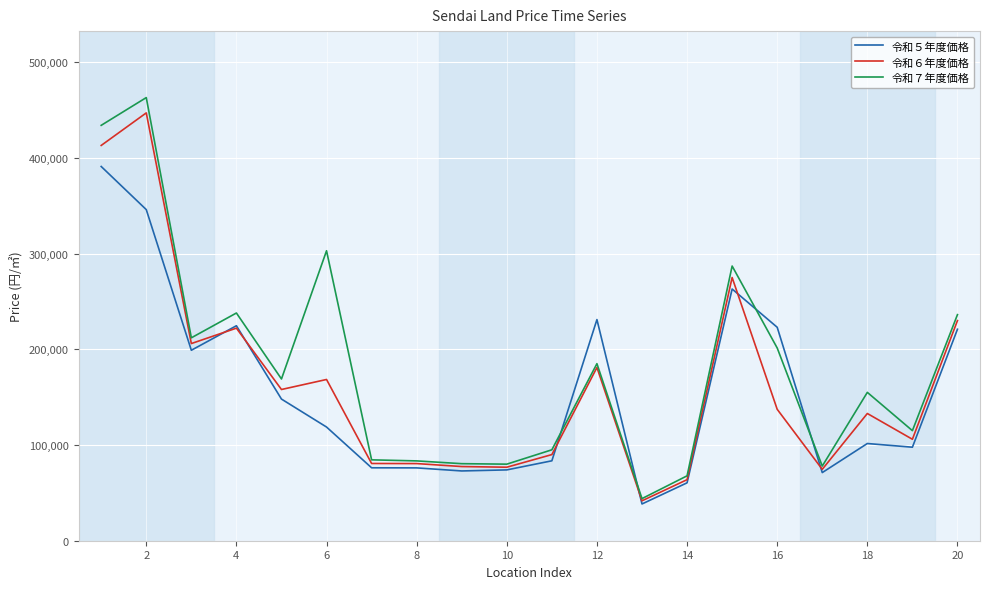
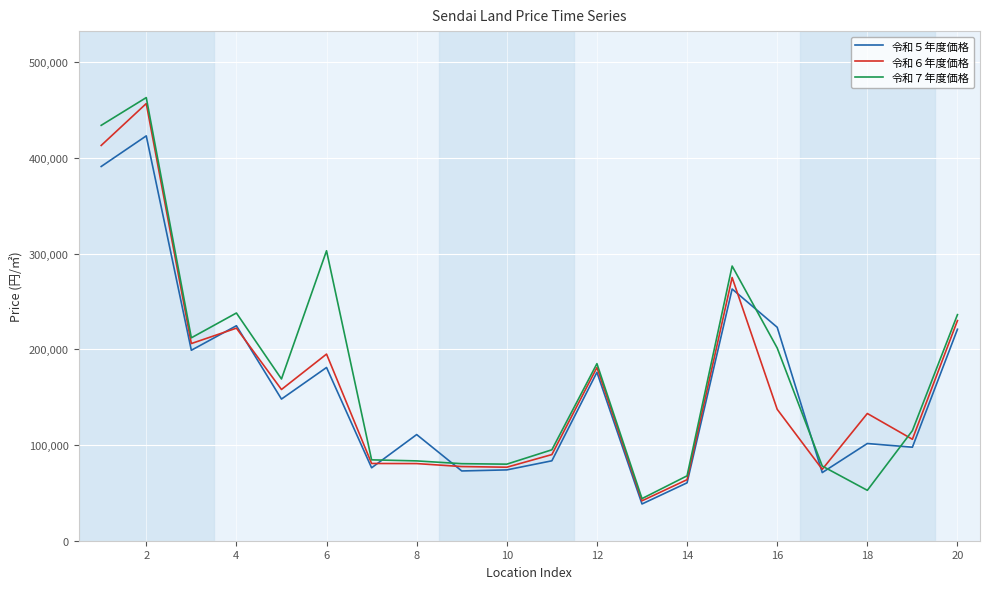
令和５年度価格, 2: 350,000 -> 420,000
令和６年度価格, 2: 450,000 -> 460,000
令和５年度価格, 6: 120,000 -> 180,000
令和６年度価格, 6: 170,000 -> 200,000
令和５年度価格, 8: 80,000 -> 110,000
令和５年度価格, 12: 230,000 -> 180,000
令和７年度価格, 18: 160,000 -> 50,000
